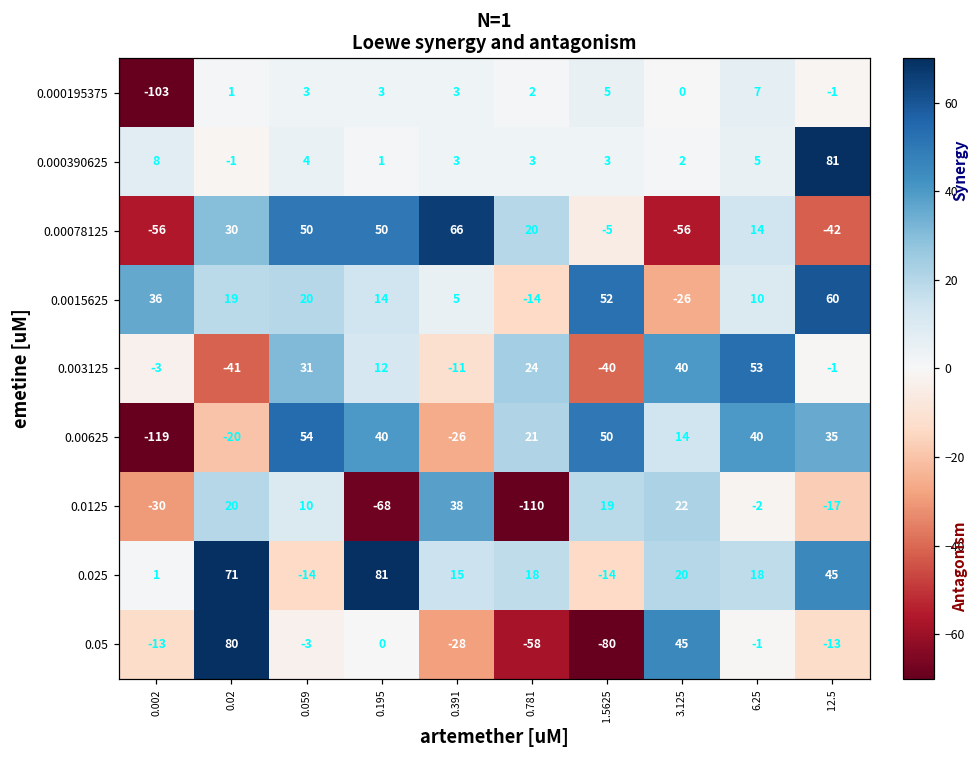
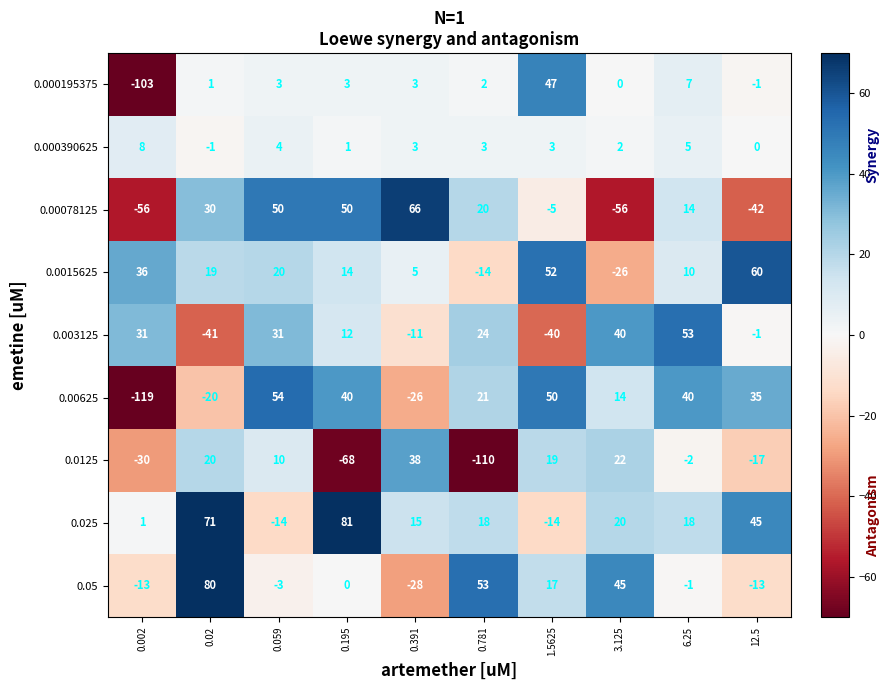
0.000195375, 1.5625: 5 -> 47
0.000390625, 12.5: 81 -> 0
0.003125, 0.002: -3 -> 31
0.05, 0.781: -58 -> 53
0.05, 1.5625: -80 -> 17
